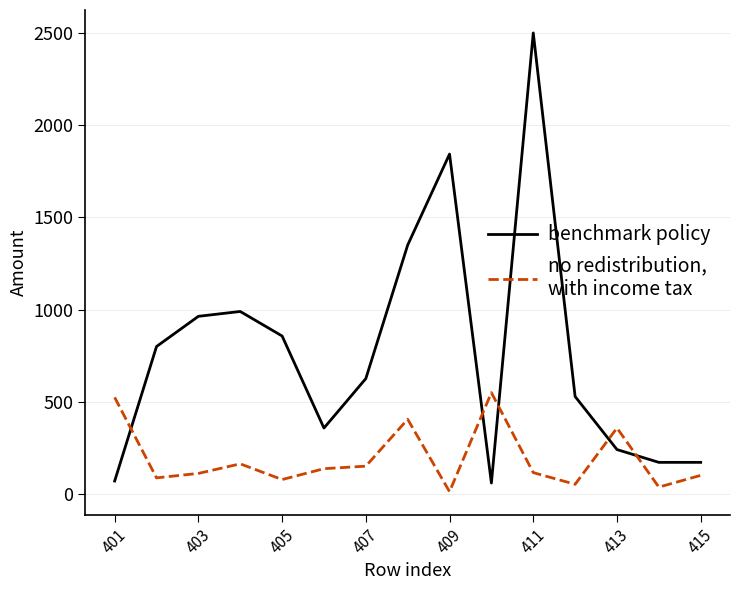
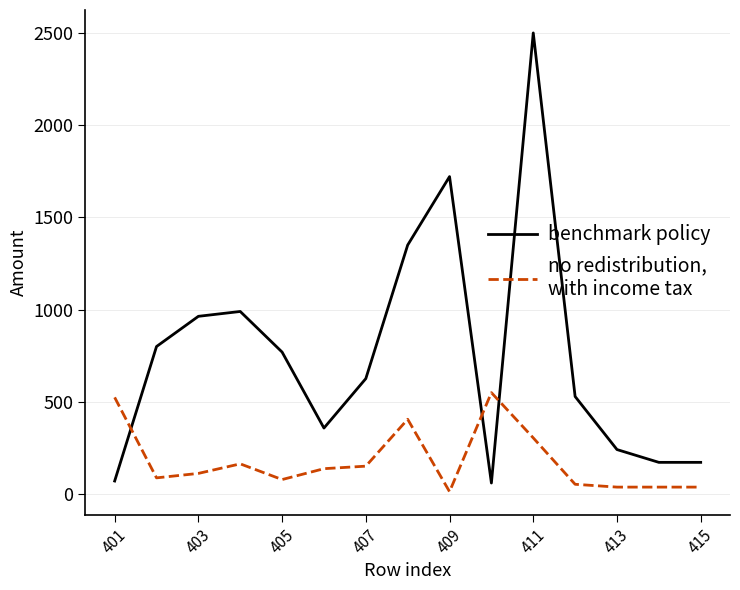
benchmark policy, 405: 860 -> 770
benchmark policy, 409: 1840 -> 1720
no redistribution, with income tax, 411: 120 -> 300
no redistribution, with income tax, 413: 360 -> 40
no redistribution, with income tax, 415: 100 -> 40
